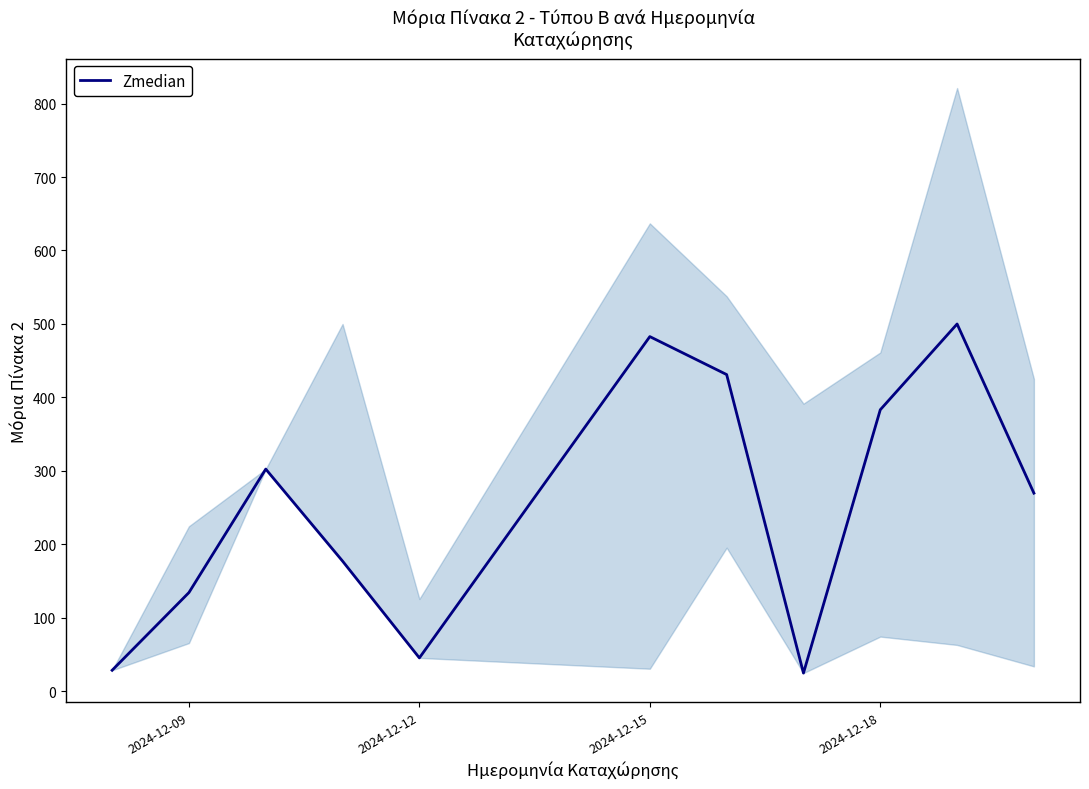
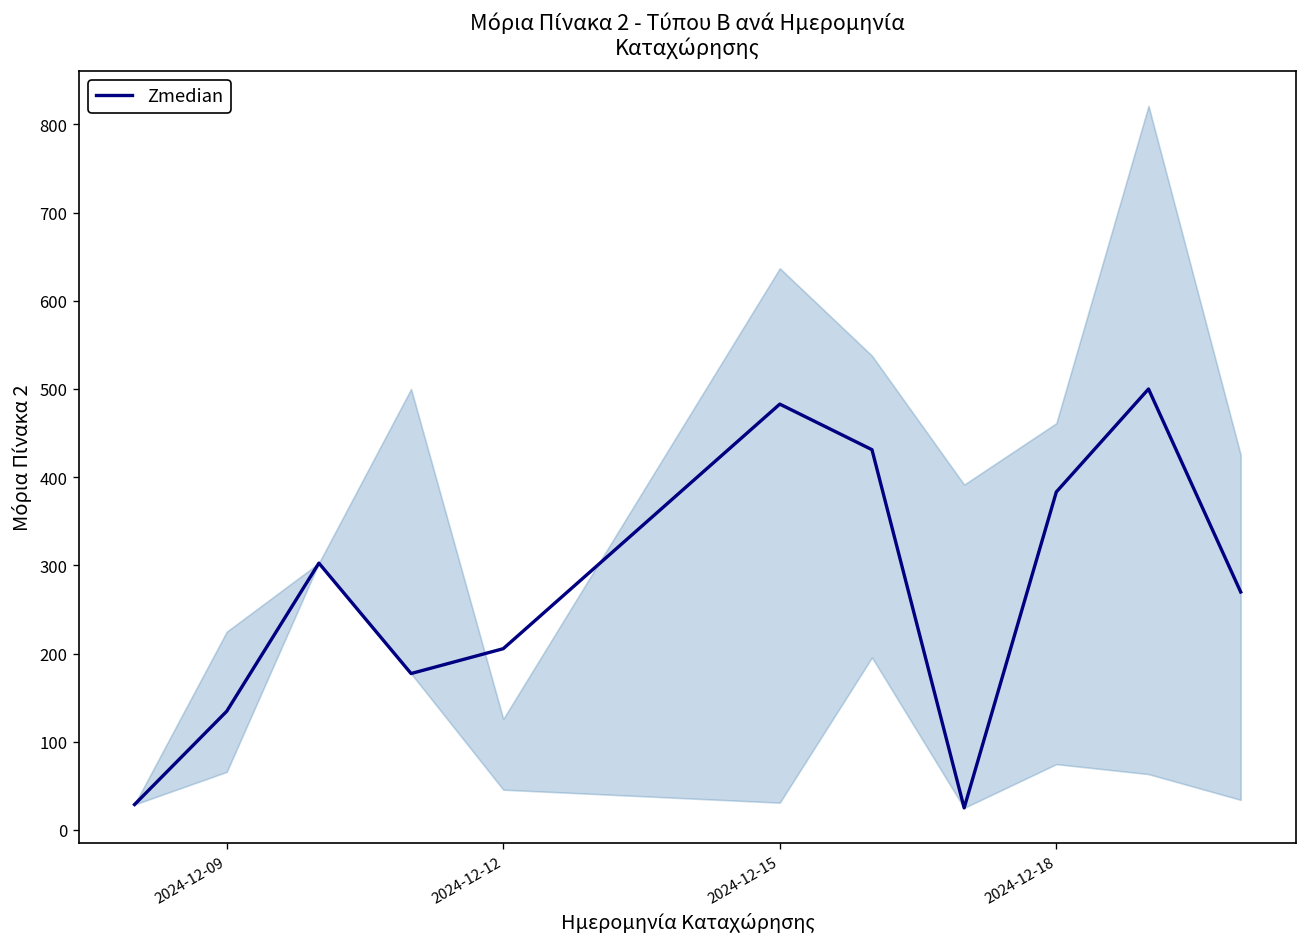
Zmedian, 2024-12-12: 50 -> 210
